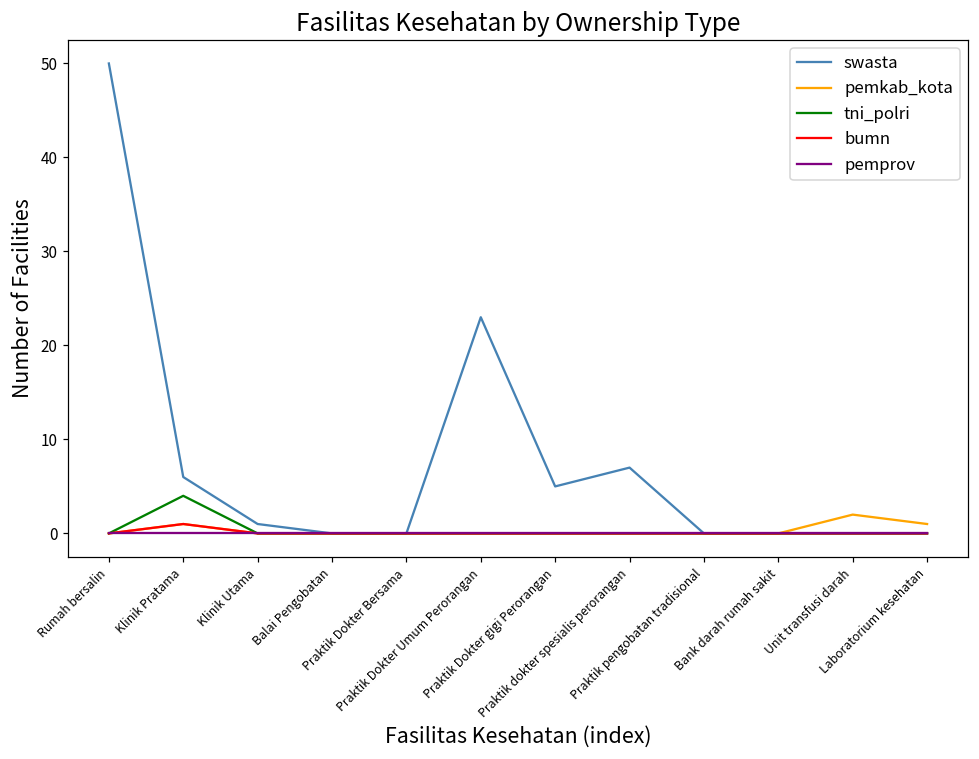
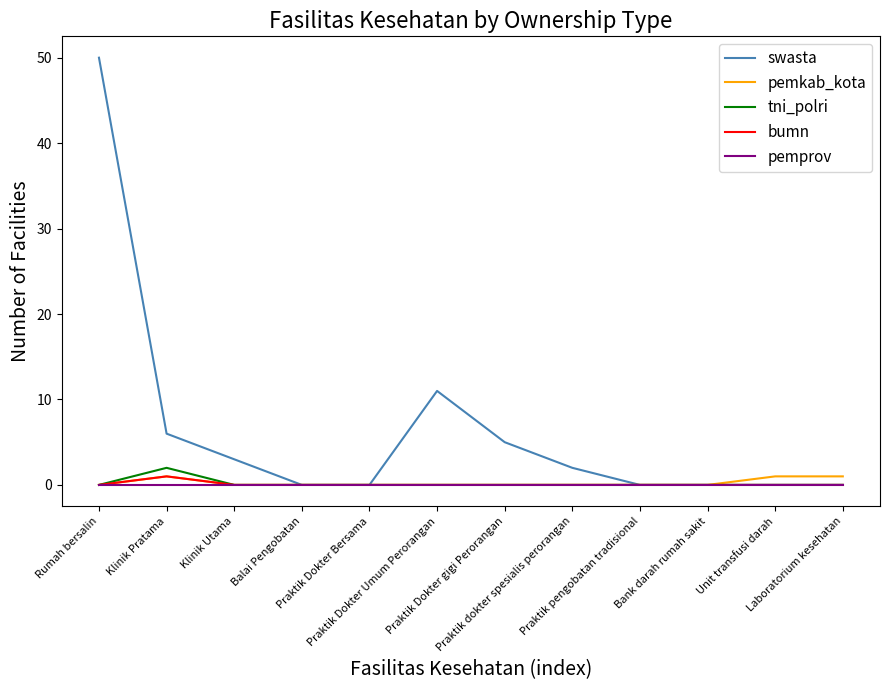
tni_polri, Klinik Pratama: 4 -> 2
swasta, Klinik Utama: 1 -> 3
swasta, Praktik Dokter Umum Perorangan: 23 -> 11
swasta, Praktik dokter spesialis perorangan: 7 -> 2
pemkab_kota, Unit transfusi darah: 2 -> 1
